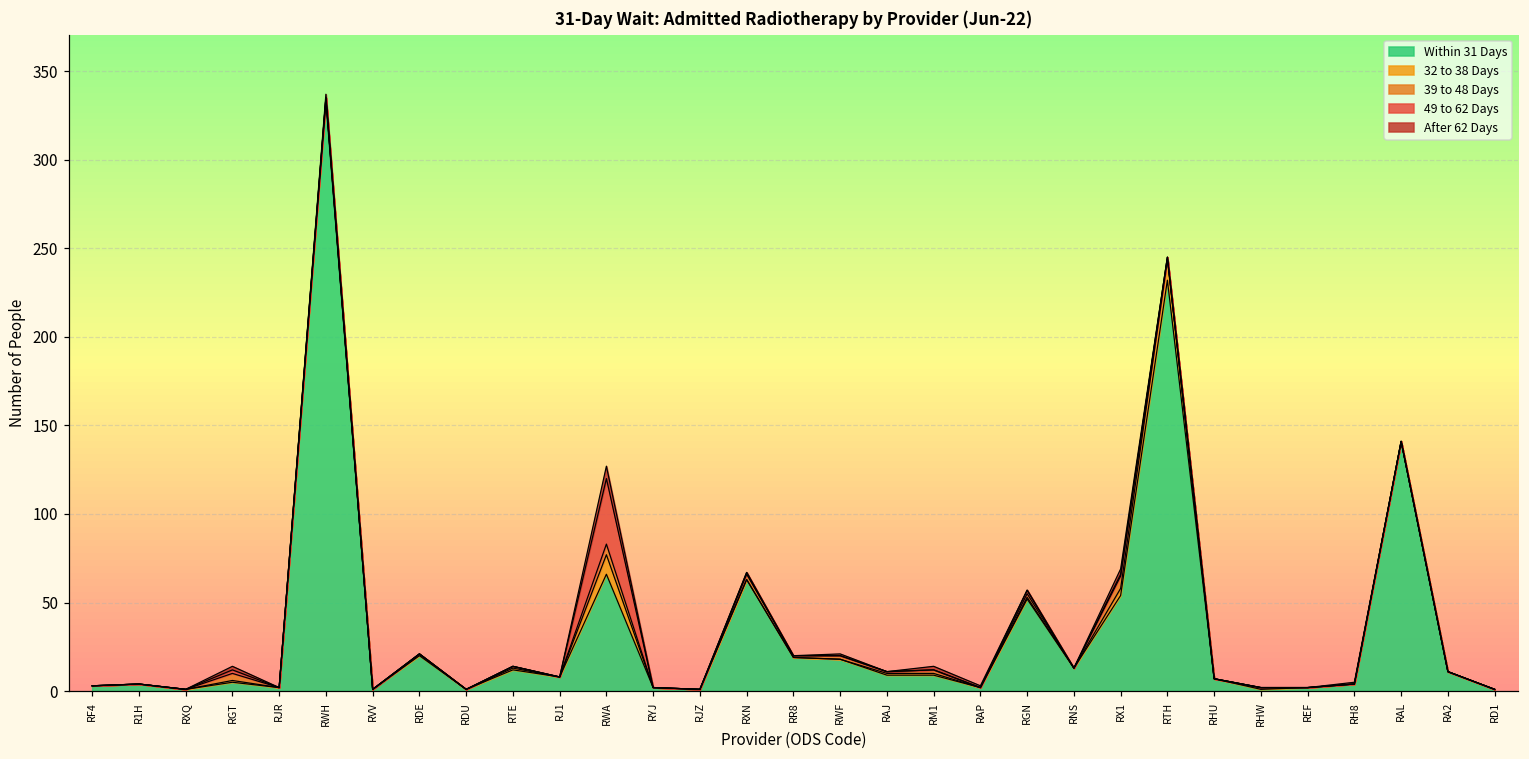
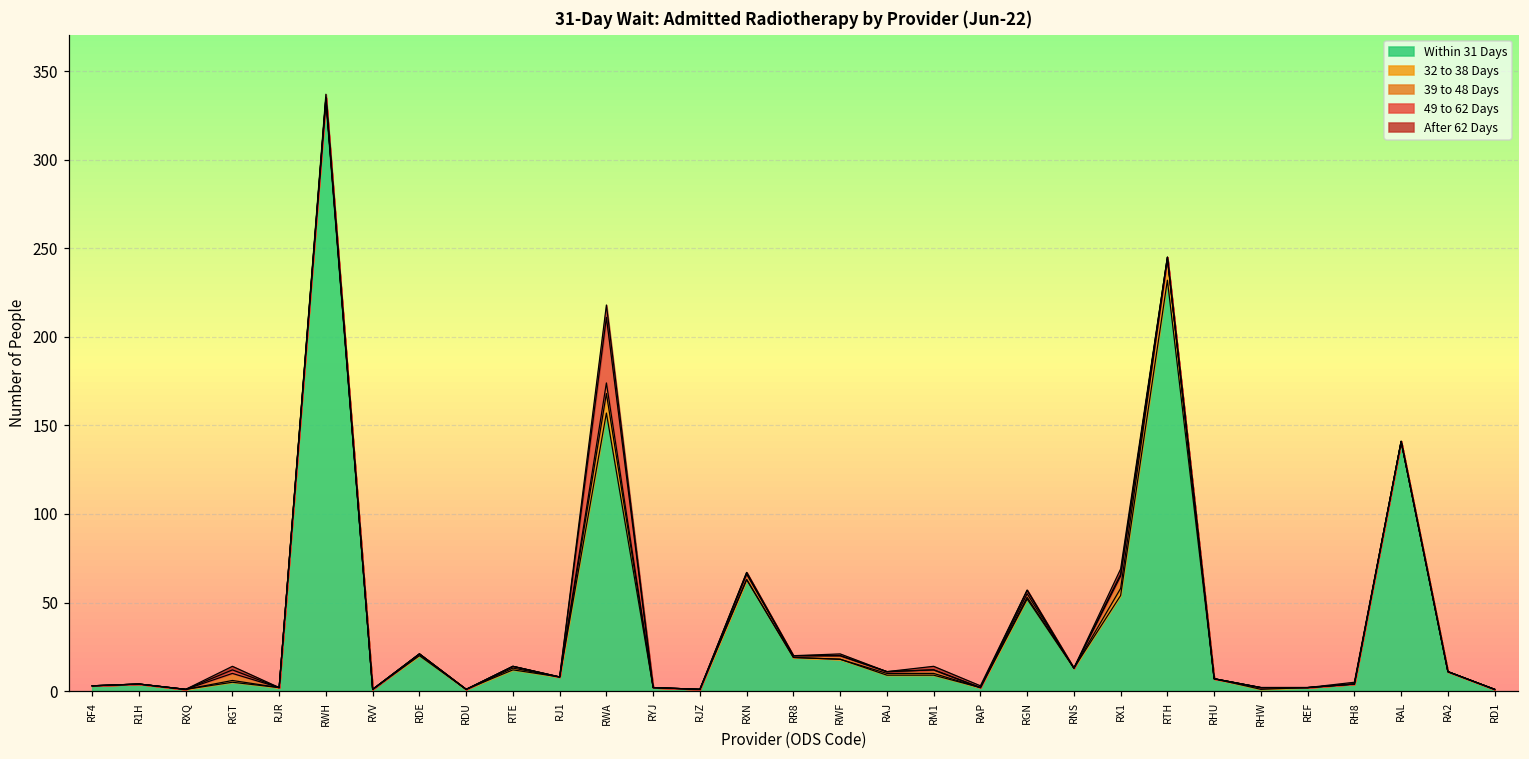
Within 31 Days, RWA: 66 -> 157
